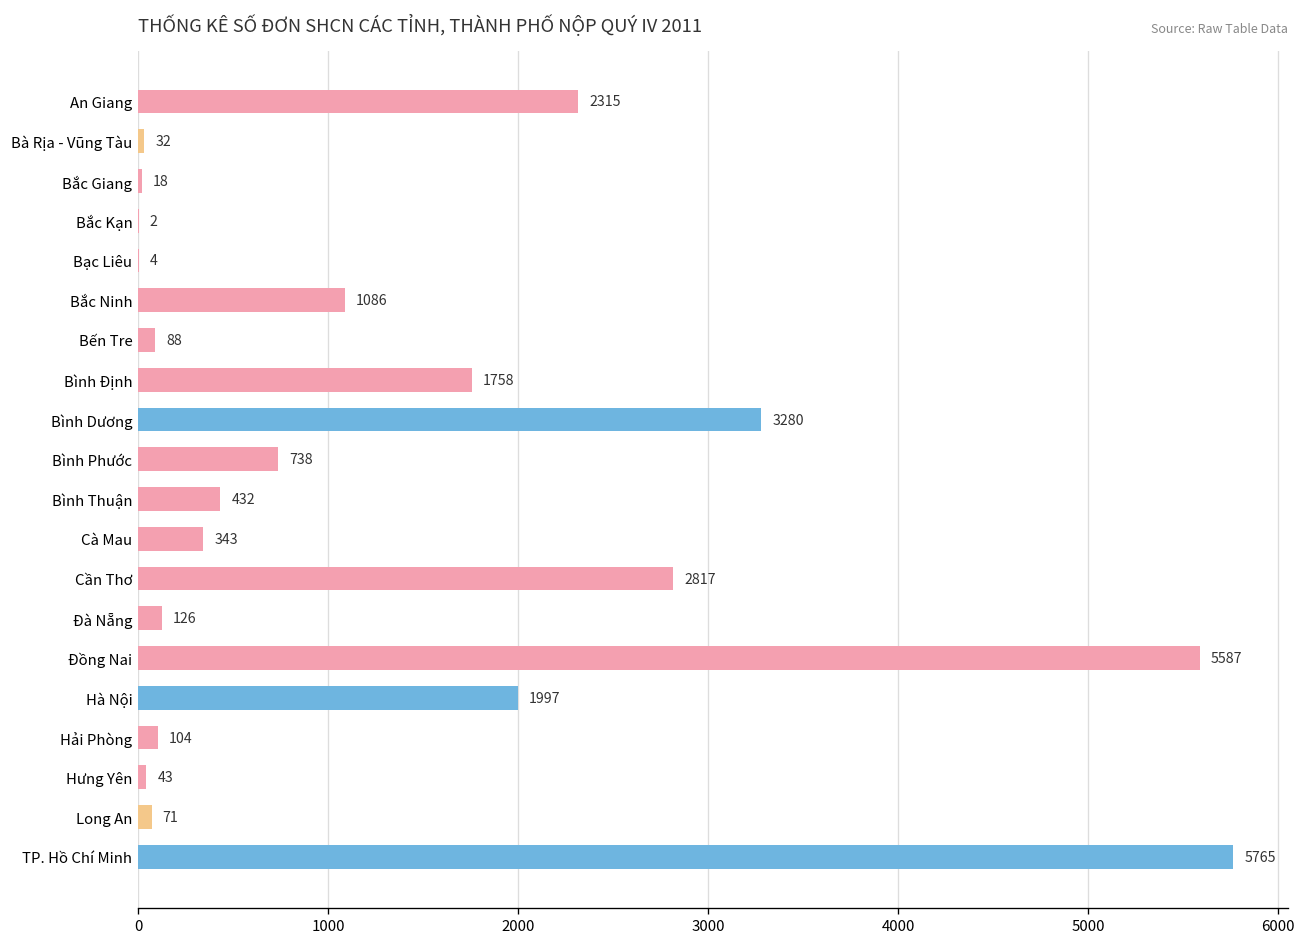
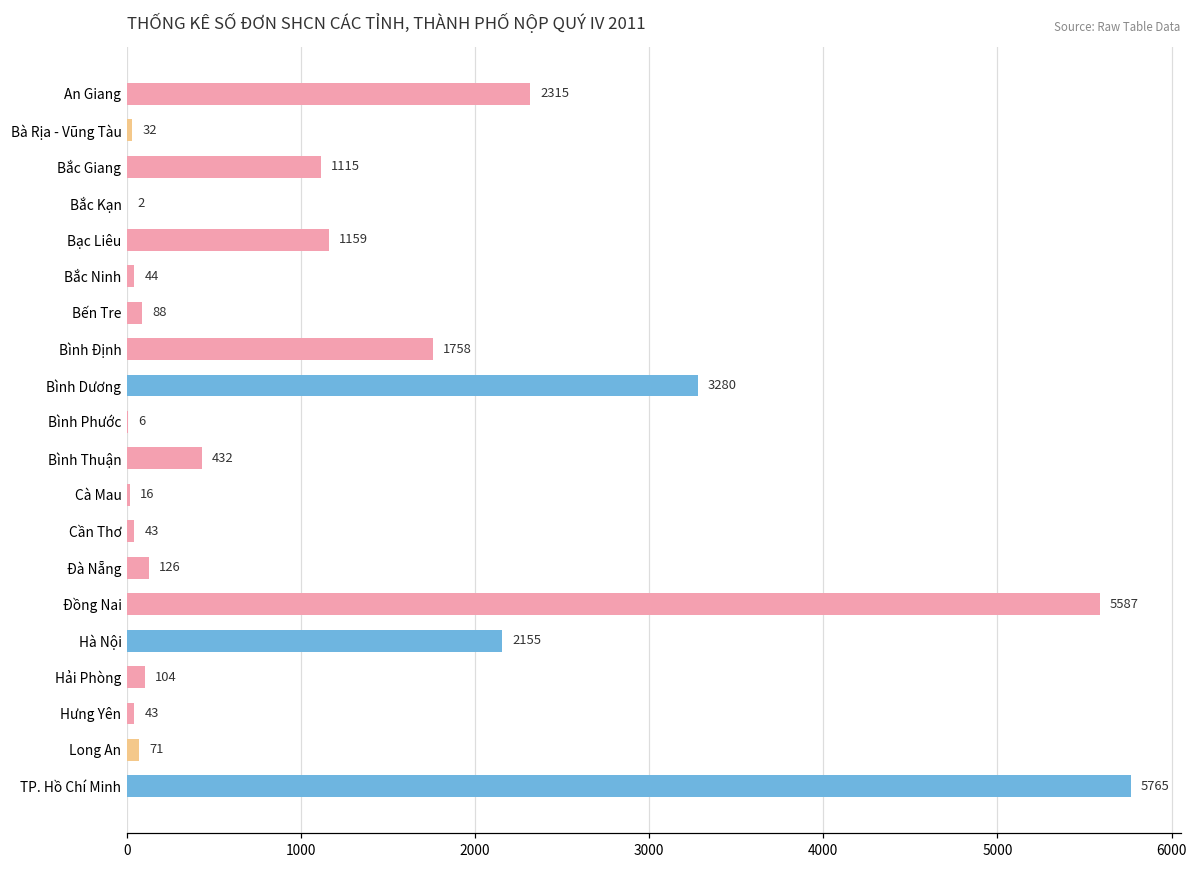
Bắc Giang: 18 -> 1115
Bạc Liêu: 4 -> 1159
Bắc Ninh: 1086 -> 44
Bình Phước: 738 -> 6
Cà Mau: 343 -> 16
Cần Thơ: 2817 -> 43
Hà Nội: 1997 -> 2155
